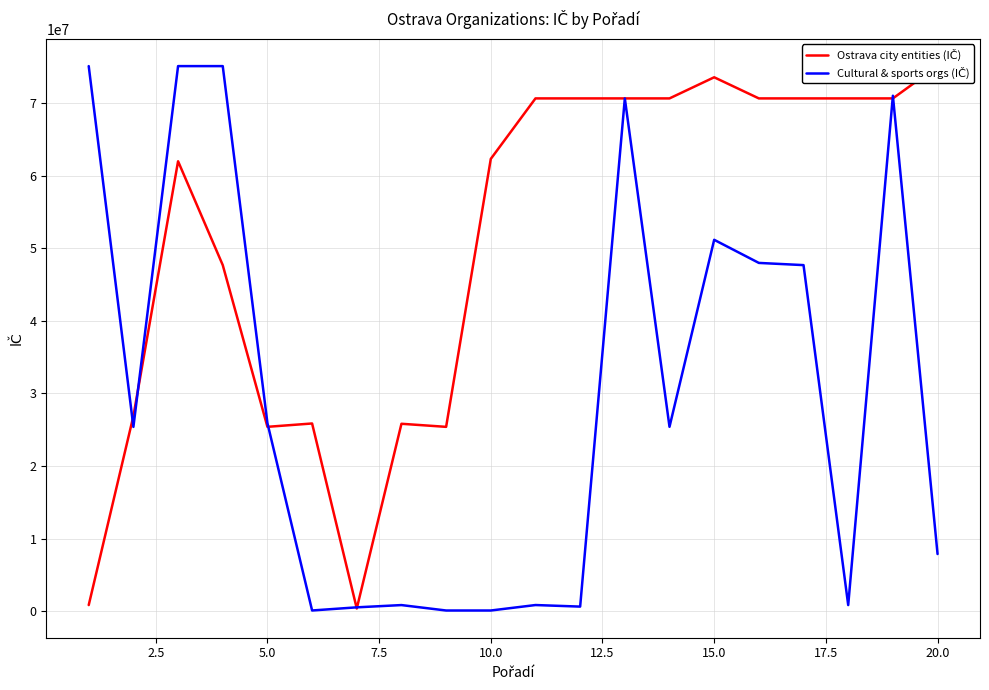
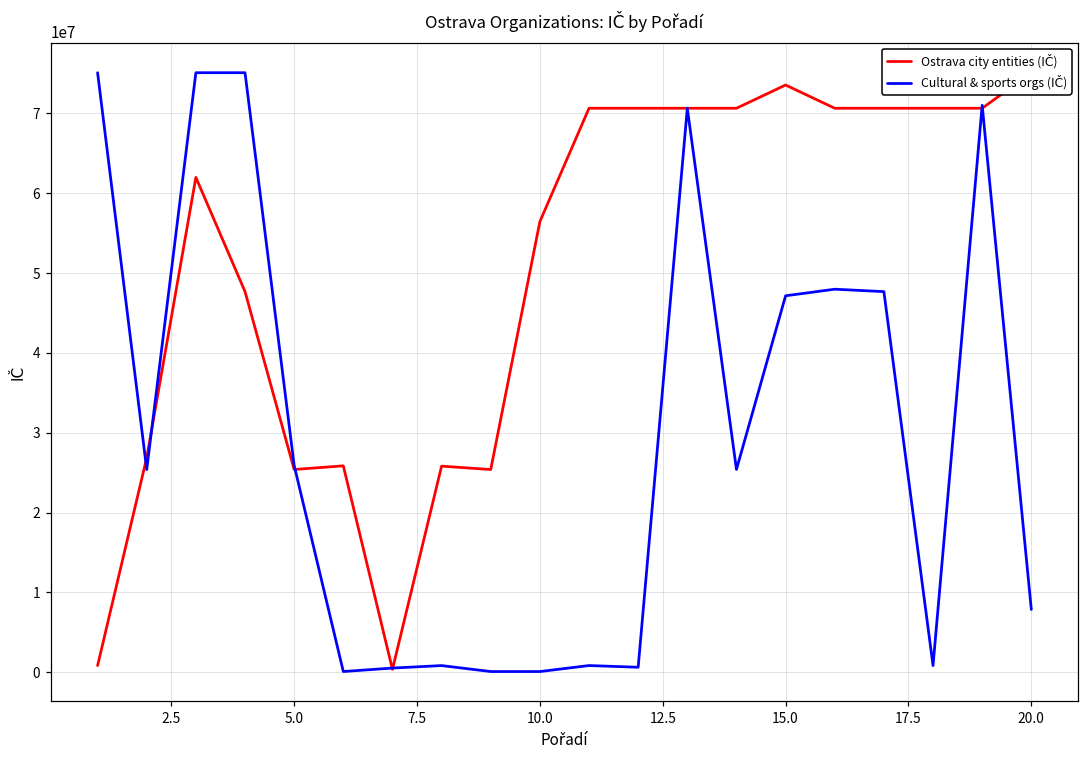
Ostrava city entities (IČ), 10.0: 62000000 -> 56000000
Cultural & sports orgs (IČ), 15.0: 51000000 -> 47000000
